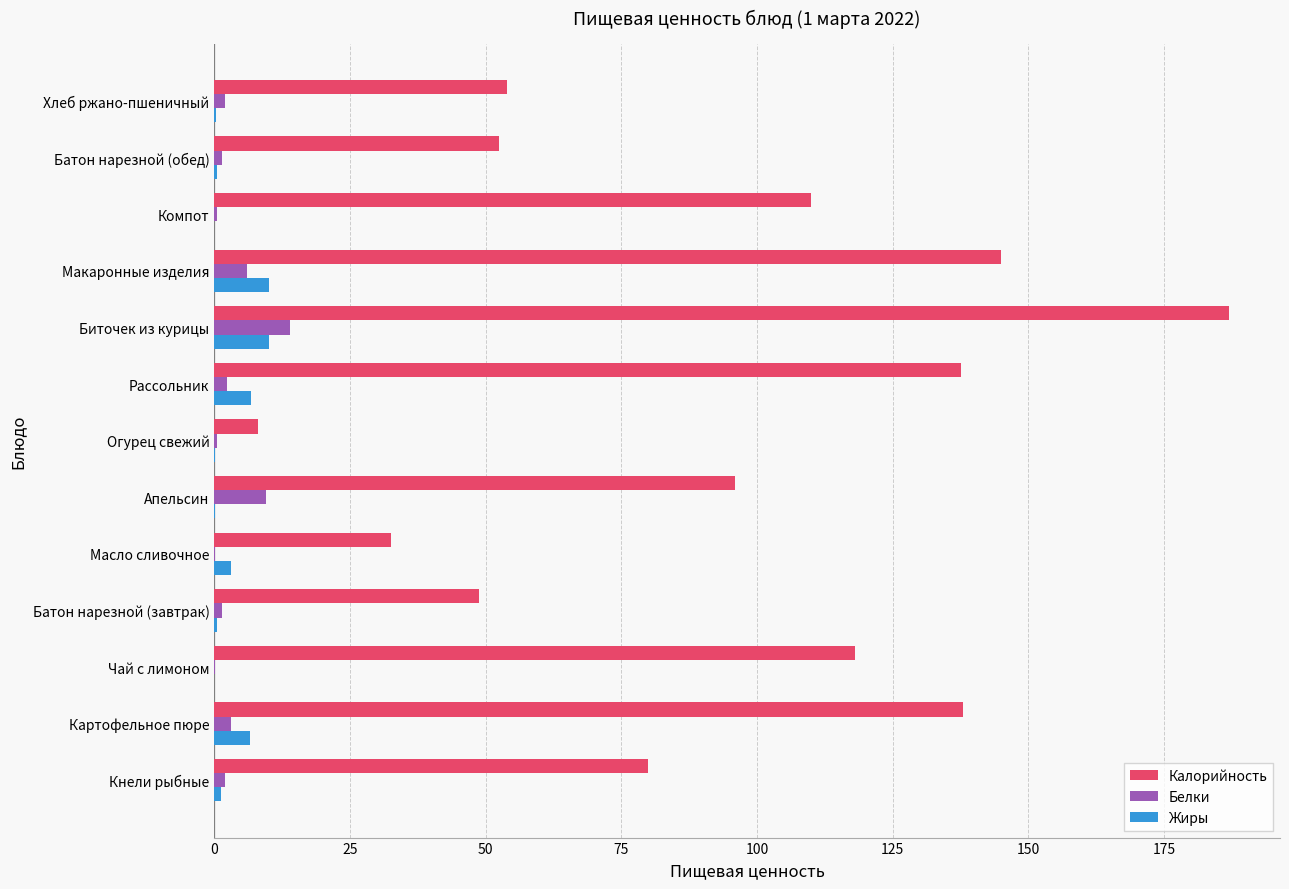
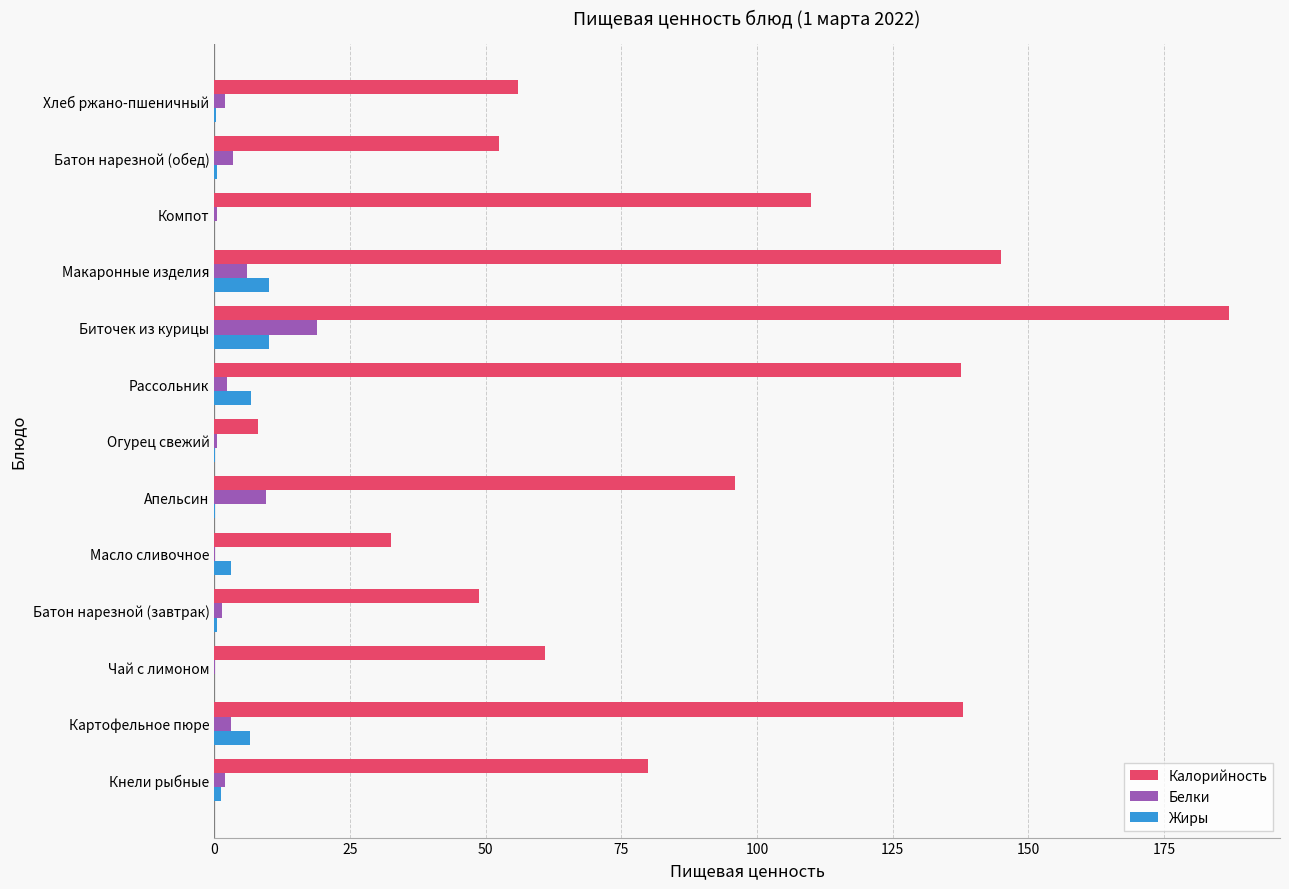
Калорийность, Хлеб ржано-пшеничный: 54 -> 56
Белки, Батон нарезной (обед): 2 -> 4
Белки, Биточек из курицы: 14 -> 19
Калорийность, Чай с лимоном: 118 -> 61
